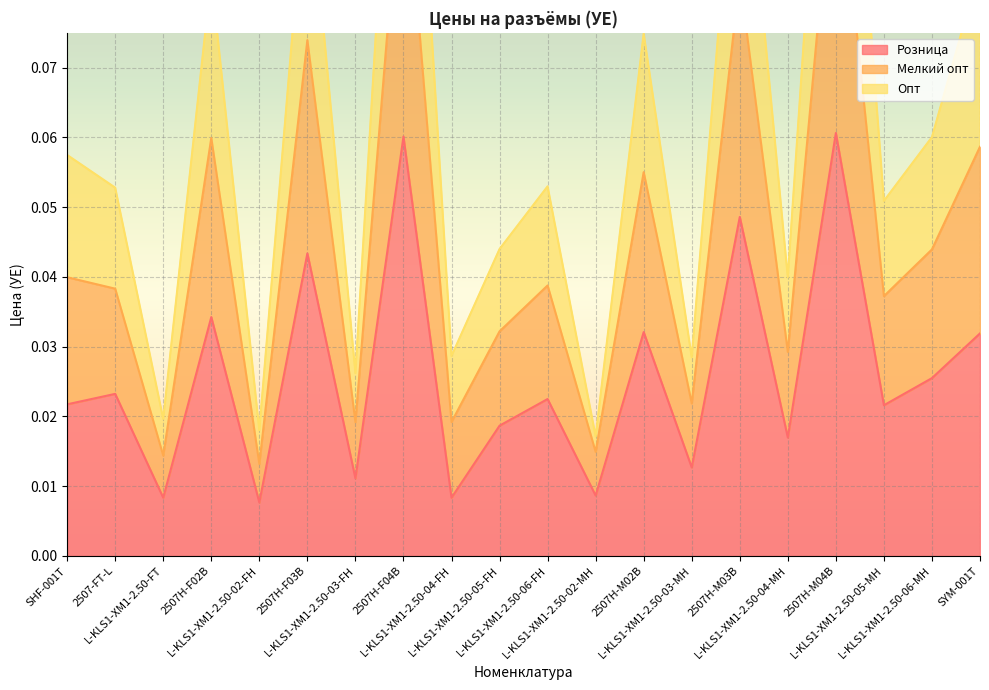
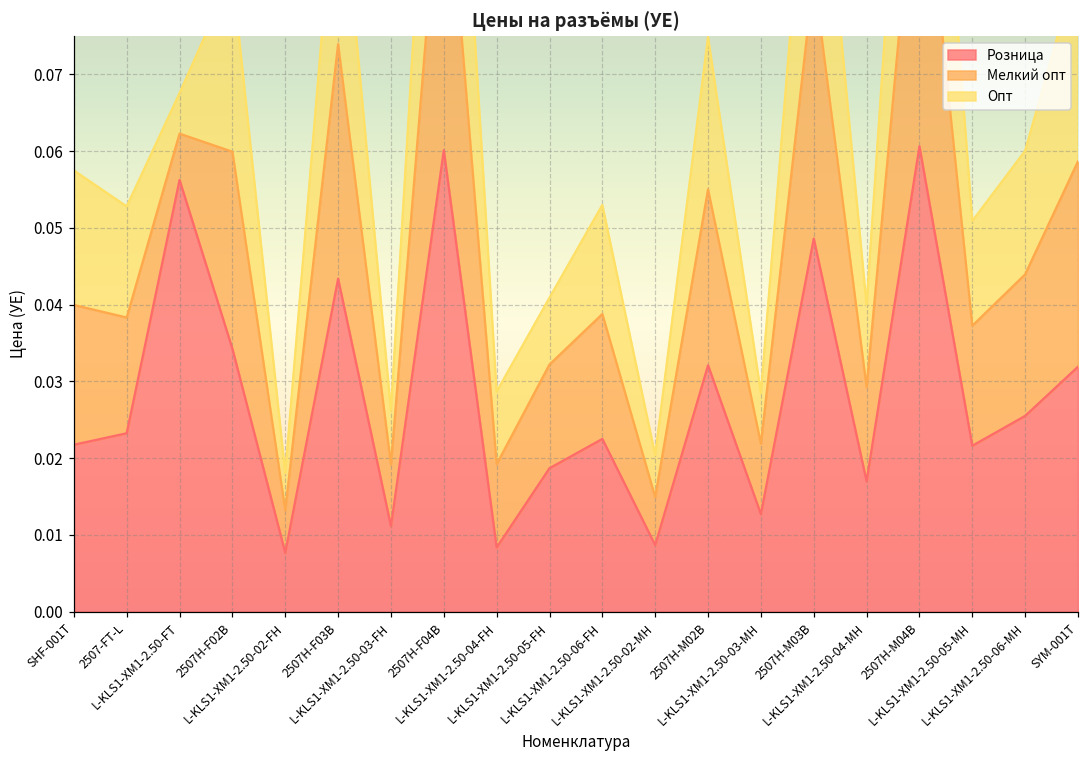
Розница, L-KLS1-XM1-2.50-FT: 0.008 -> 0.056
Опт, L-KLS1-XM1-2.50-05-FH: 0.012 -> 0.009
Опт, L-KLS1-XM1-2.50-02-MH: 0.002 -> 0.005
